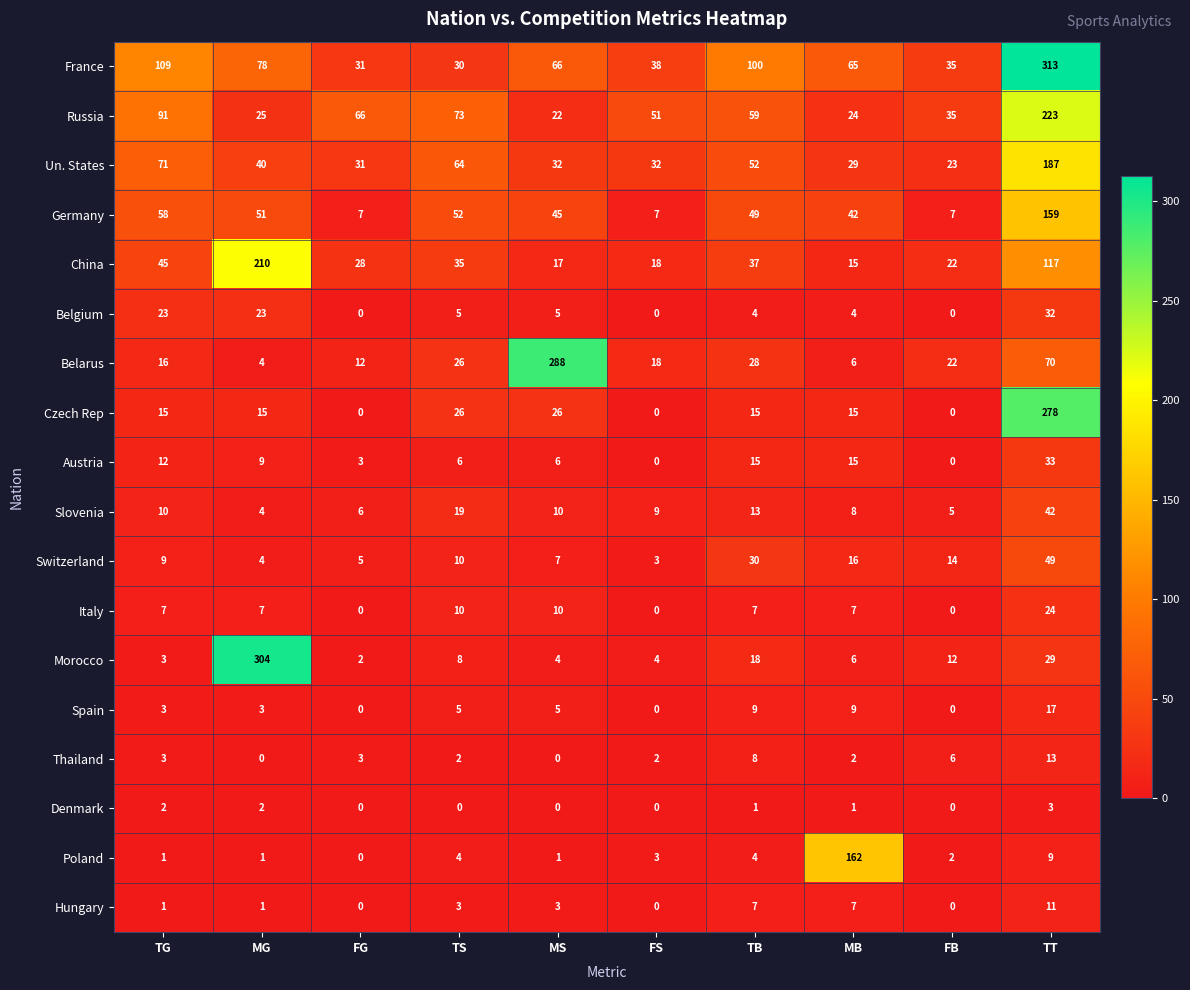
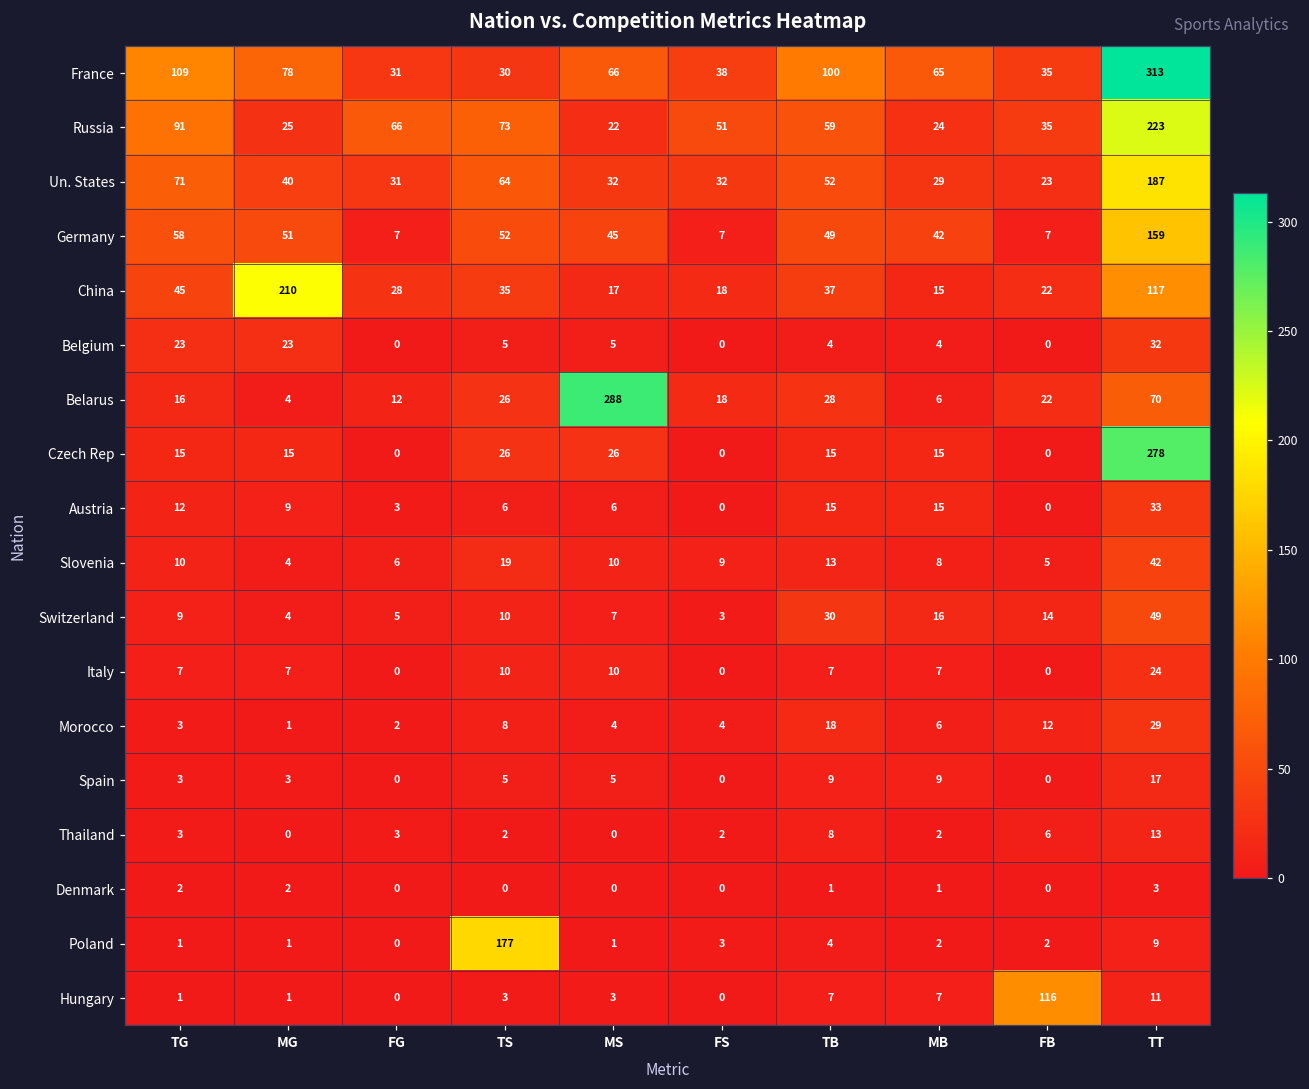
Morocco, MG: 304 -> 1
Poland, TS: 4 -> 177
Poland, MB: 162 -> 2
Hungary, FB: 0 -> 116
